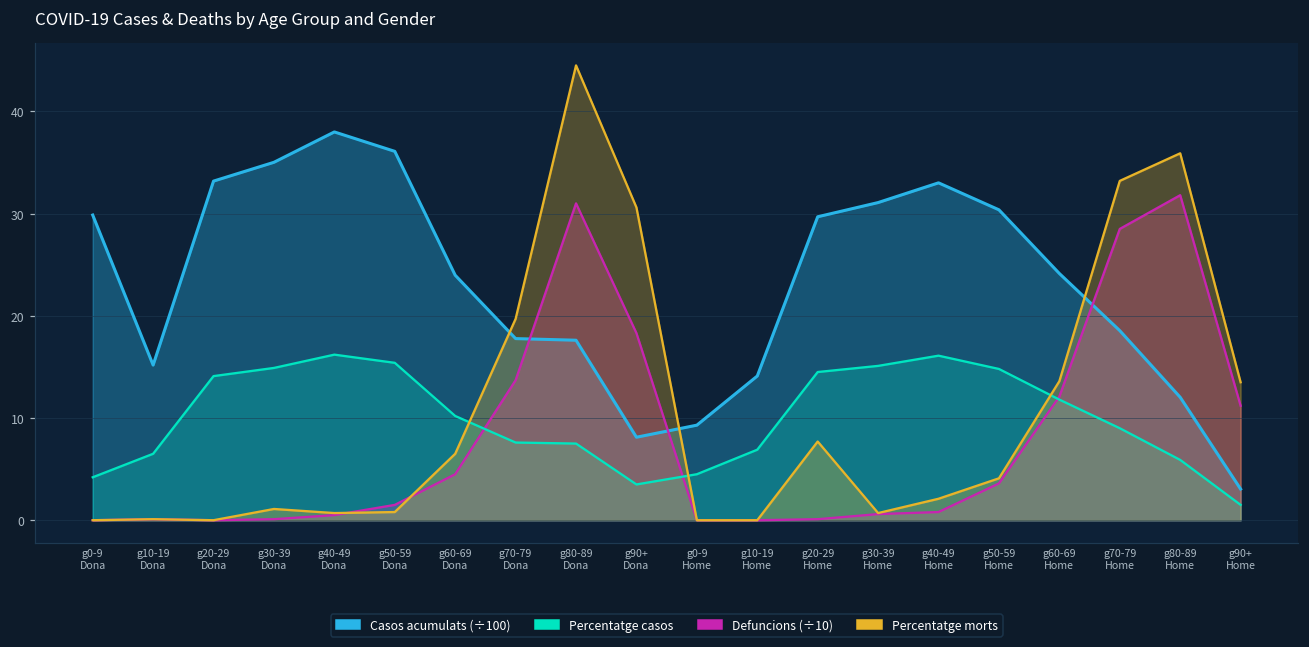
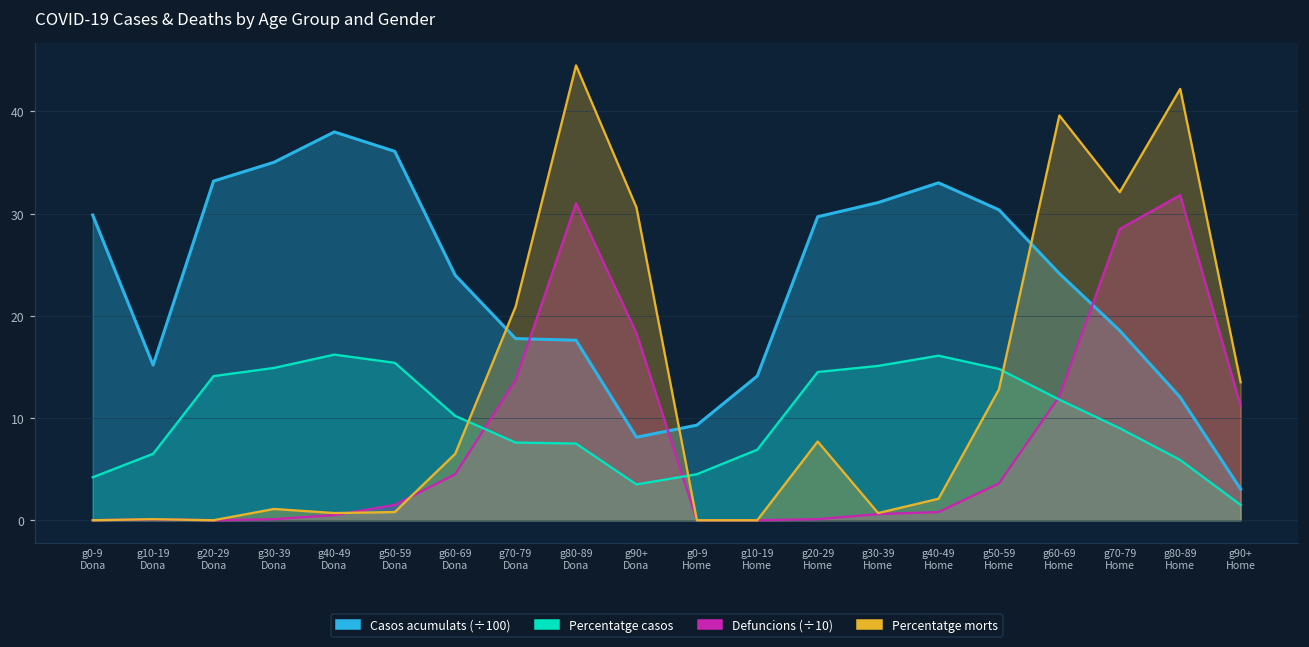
Percentatge morts, g70-79 Dona: 20 -> 21
Percentatge morts, g50-59 Home: 4 -> 13
Percentatge morts, g60-69 Home: 14 -> 40
Percentatge morts, g70-79 Home: 33 -> 32
Percentatge morts, g80-89 Home: 36 -> 42
